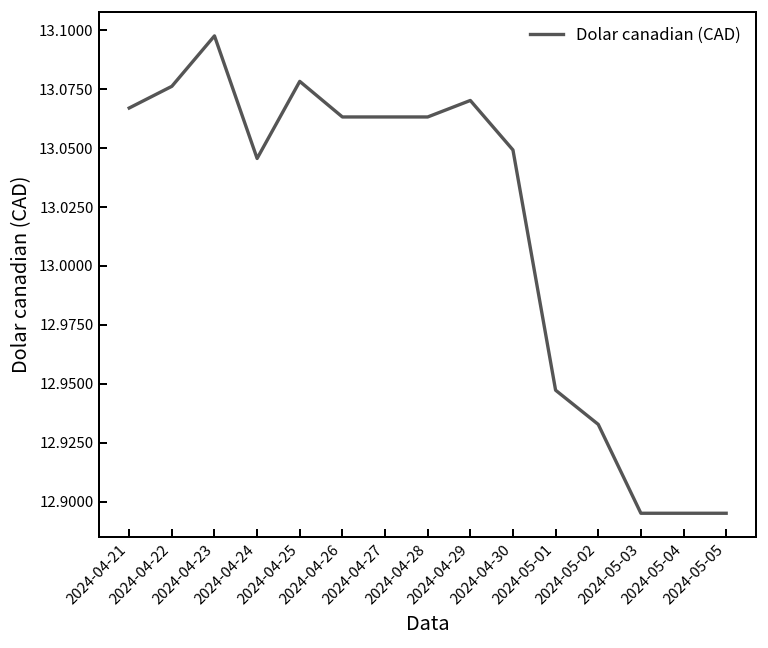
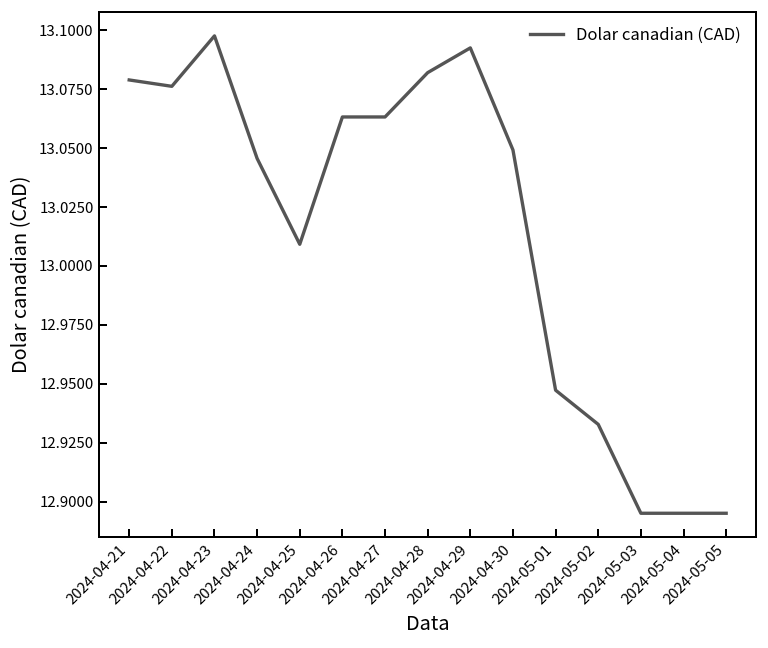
2024-04-21: 13.067 -> 13.079
2024-04-25: 13.078 -> 13.009
2024-04-28: 13.063 -> 13.082
2024-04-29: 13.070 -> 13.093
